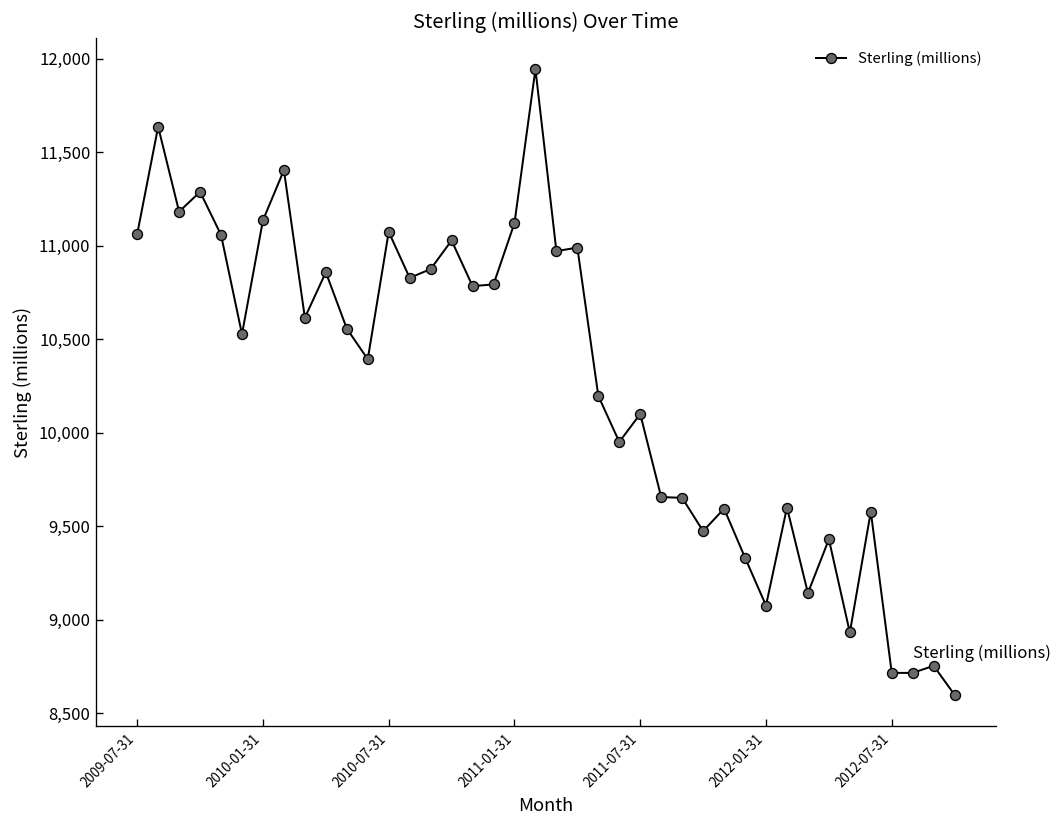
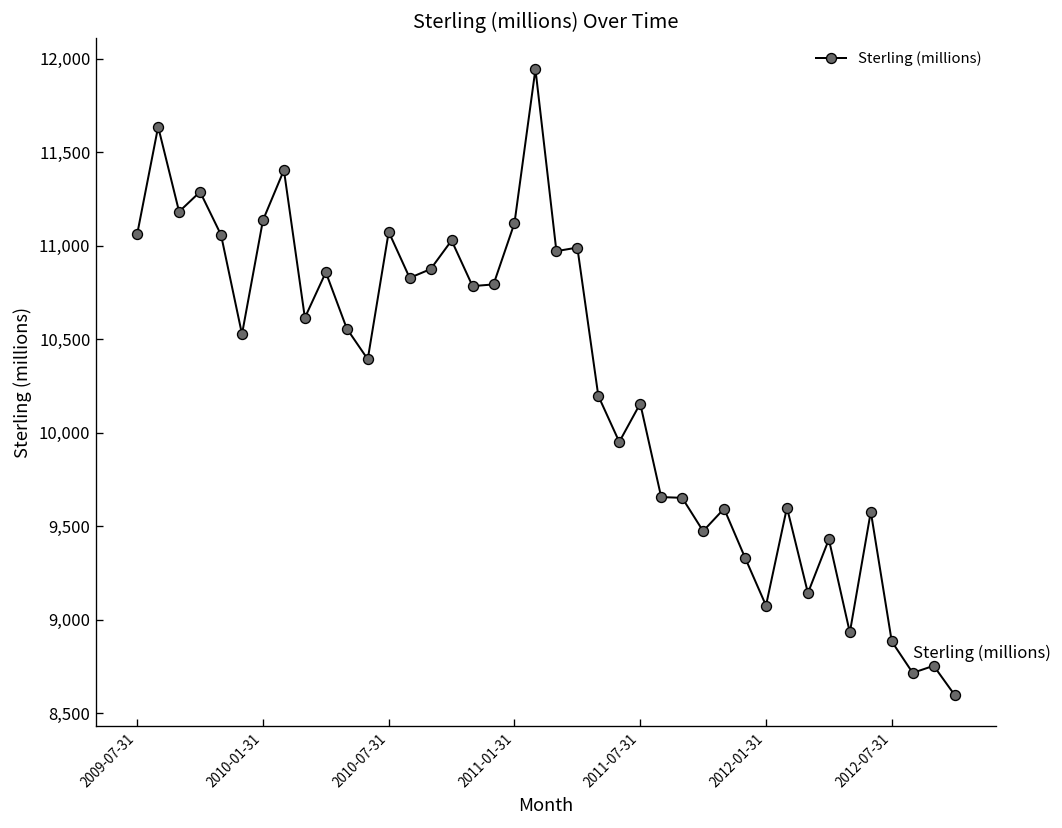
2011-07-31: 10,100 -> 10,160
2012-07-31: 8,720 -> 8,880
